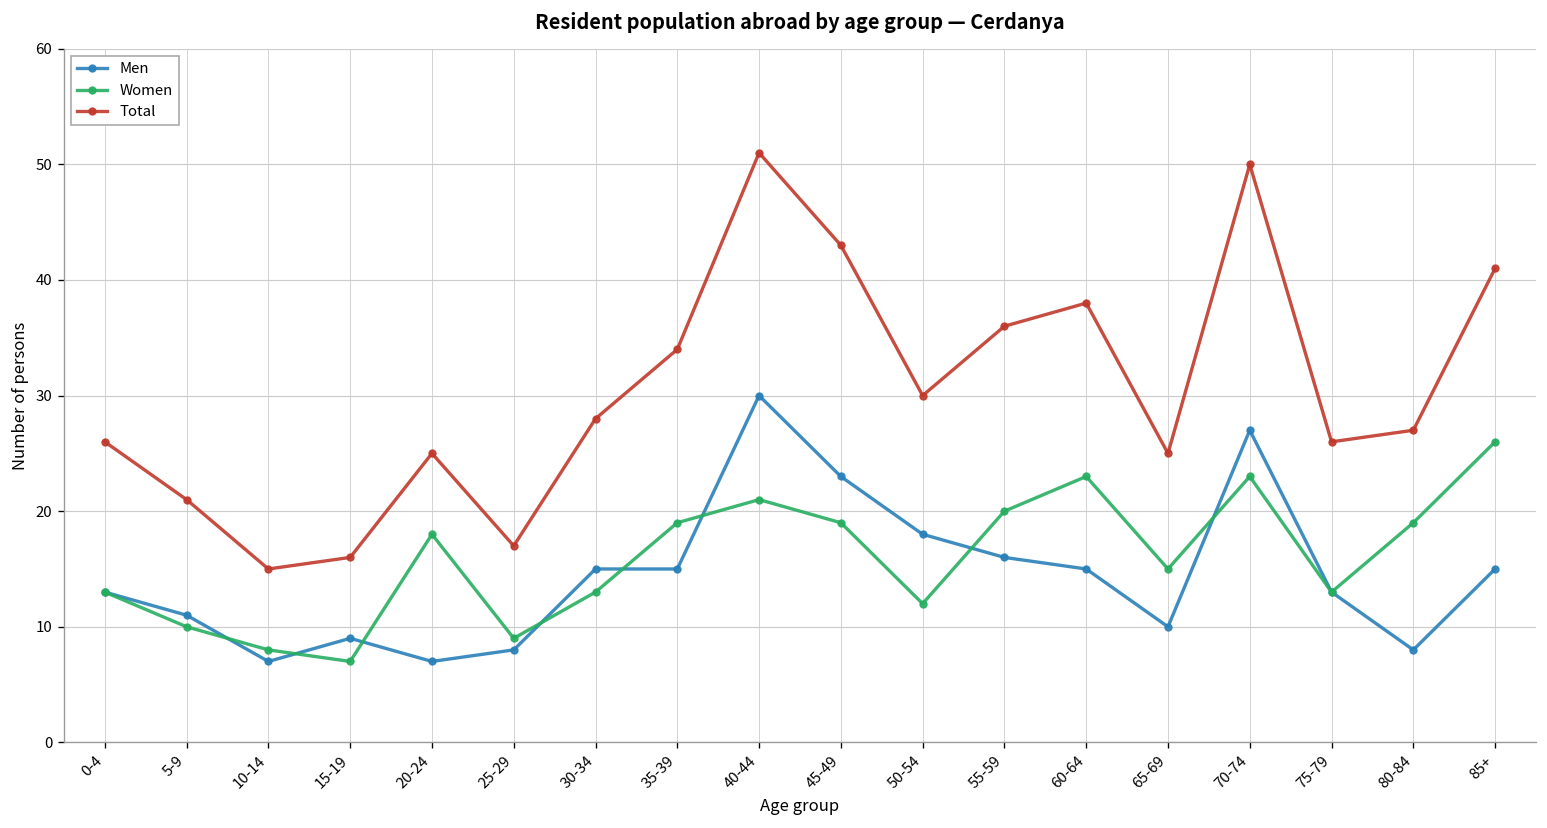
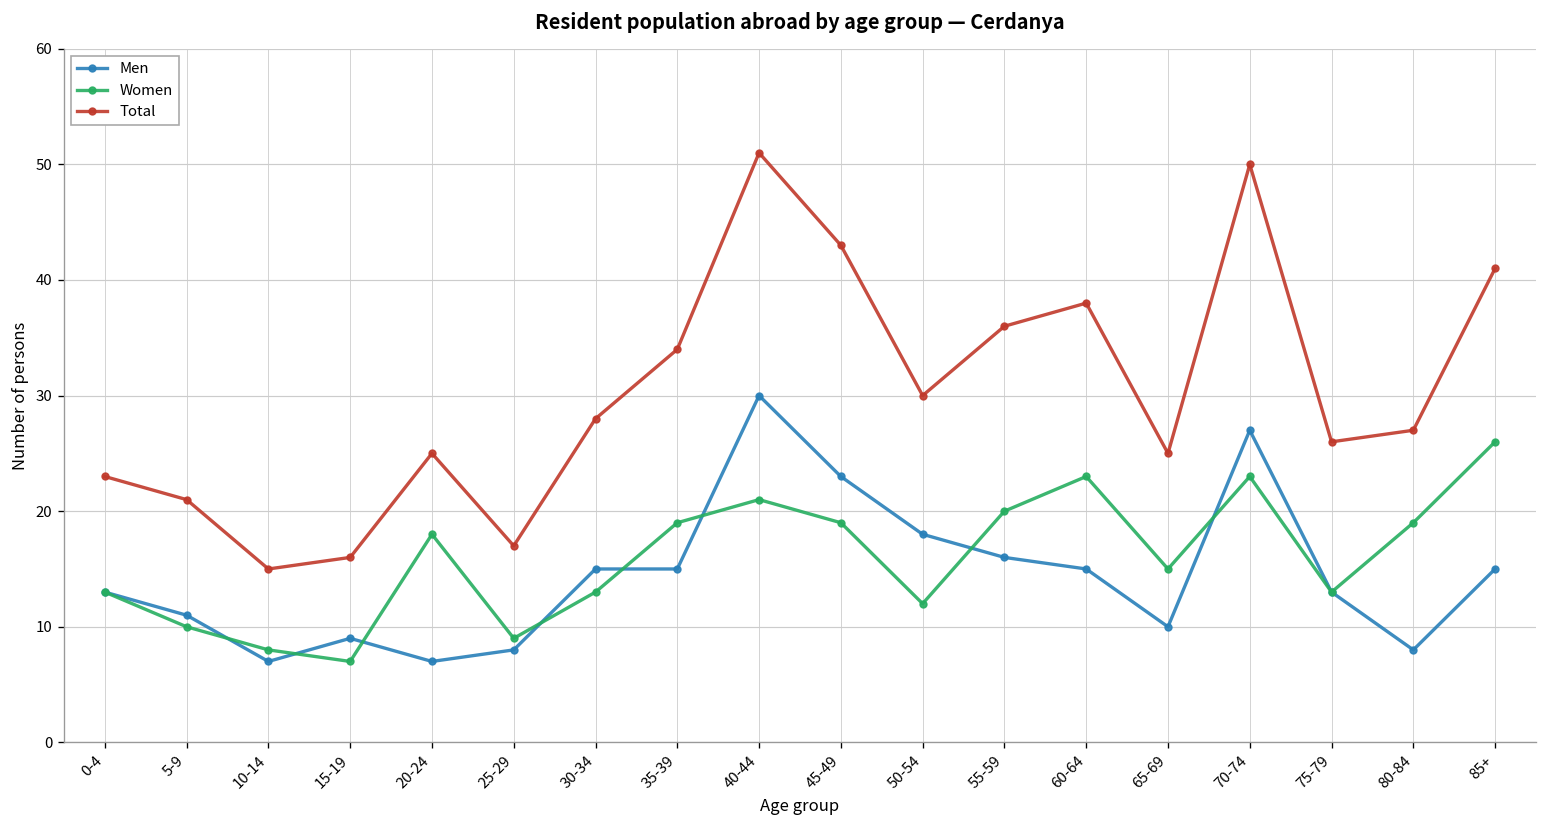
Total, 0-4: 26 -> 23
